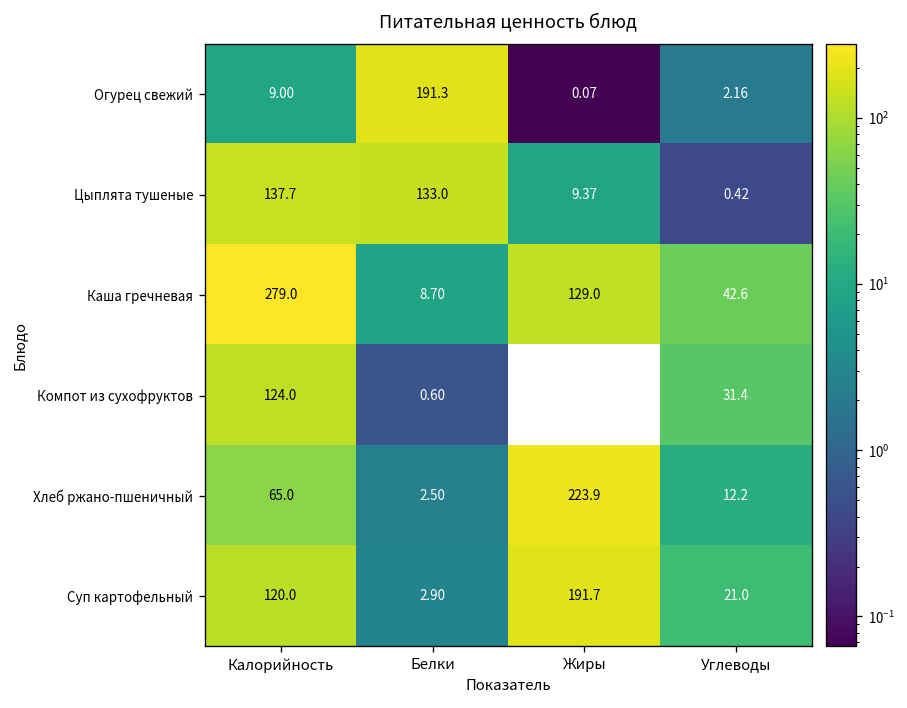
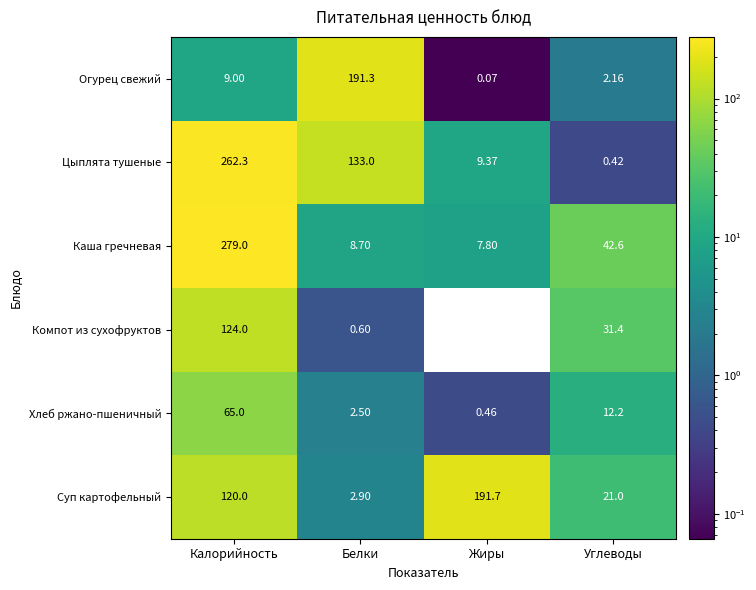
Цыплята тушеные, Калорийность: 137.7 -> 262.3
Каша гречневая, Жиры: 129.0 -> 7.80
Хлеб ржано-пшеничный, Жиры: 223.9 -> 0.46
